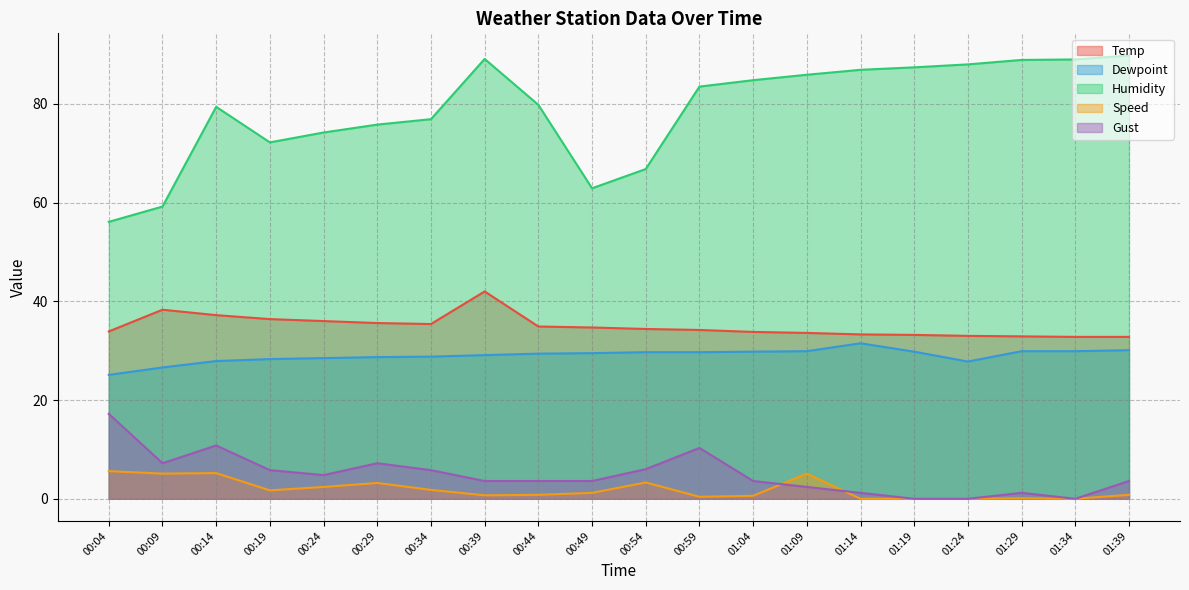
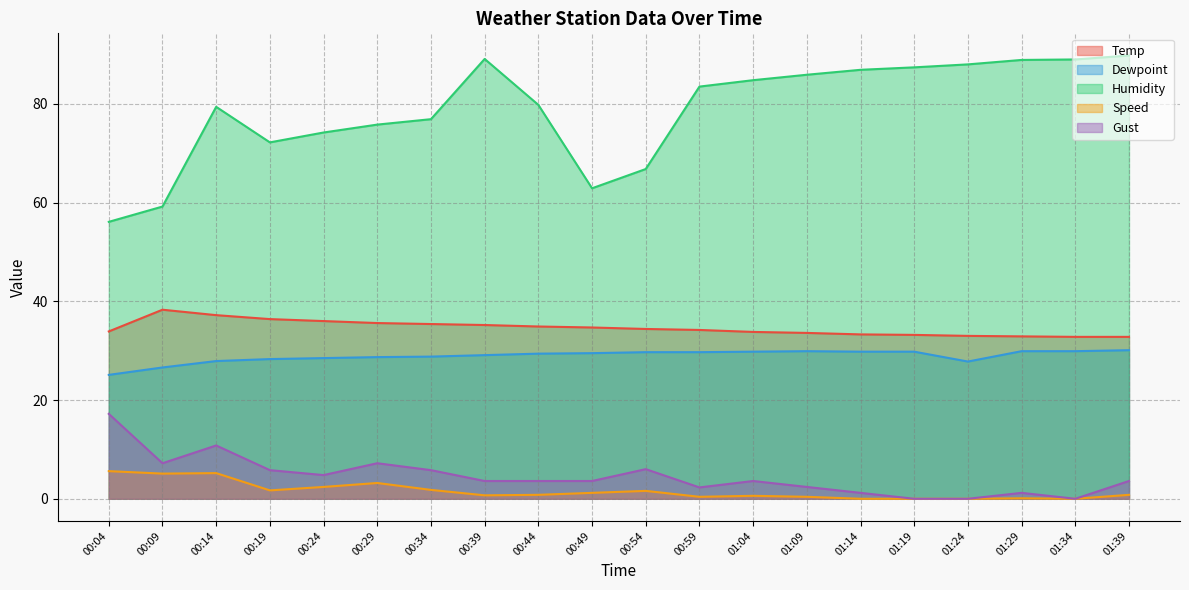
Temp, 00:39: 42 -> 35
Speed, 00:54: 3 -> 2
Gust, 00:59: 10 -> 2
Speed, 01:09: 5 -> 0
Dewpoint, 01:14: 32 -> 30
